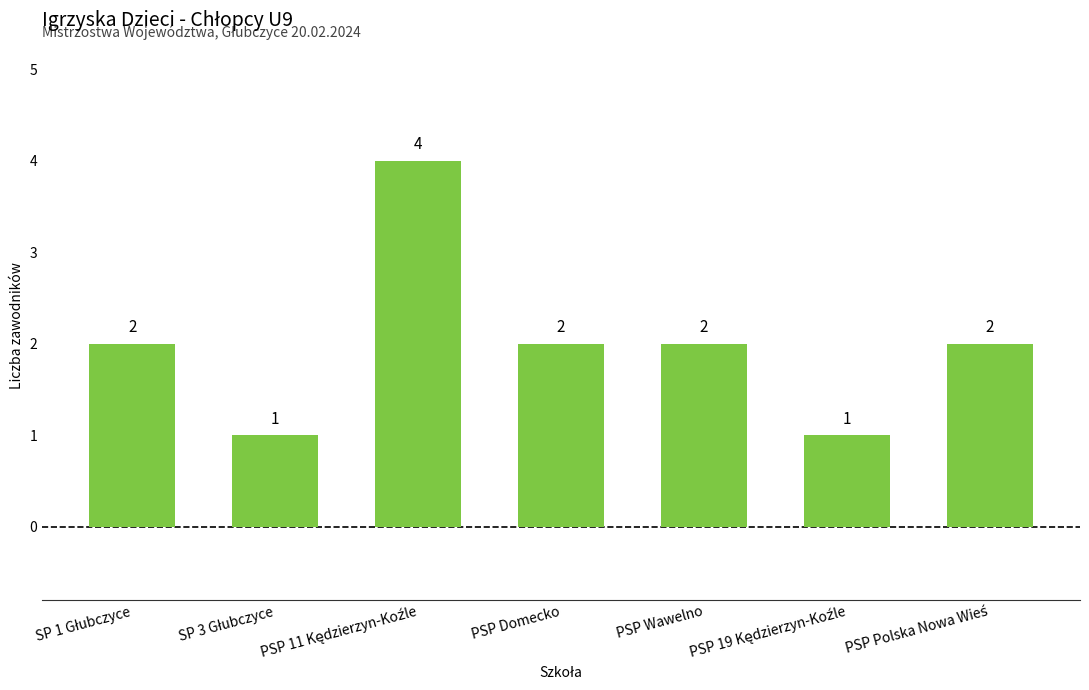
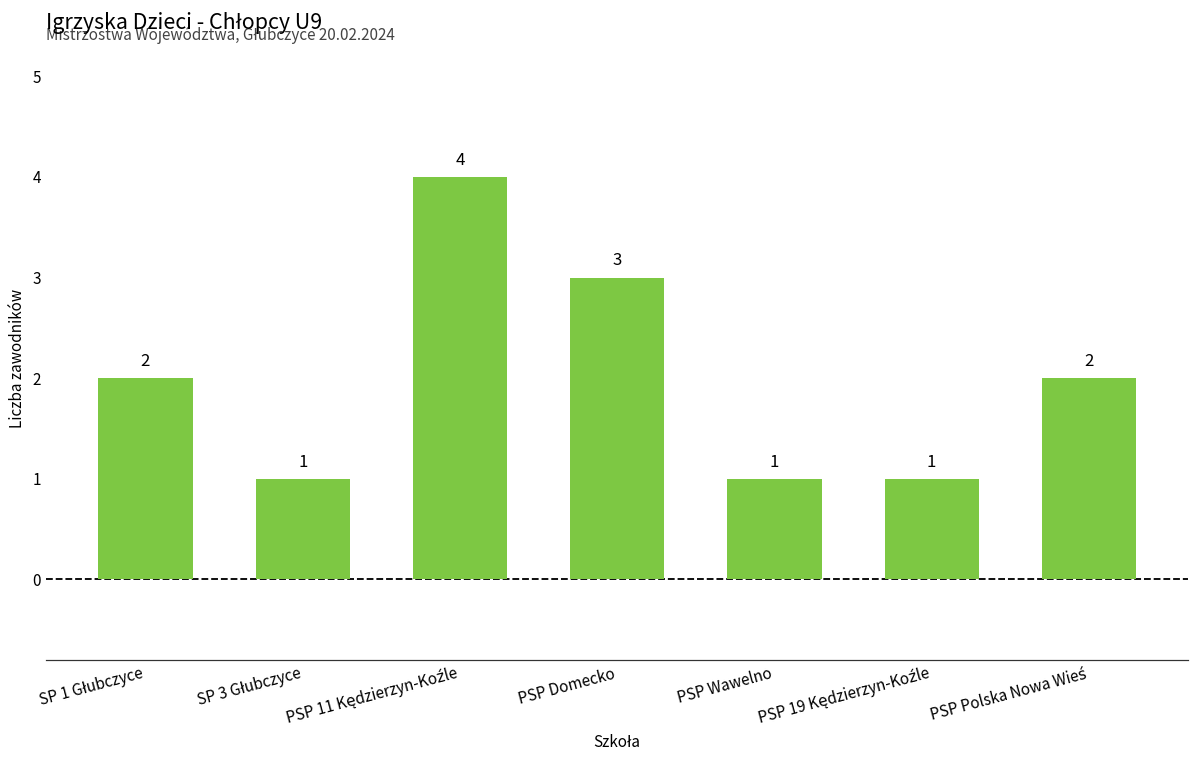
PSP Domecko: 2 -> 3
PSP Wawelno: 2 -> 1
